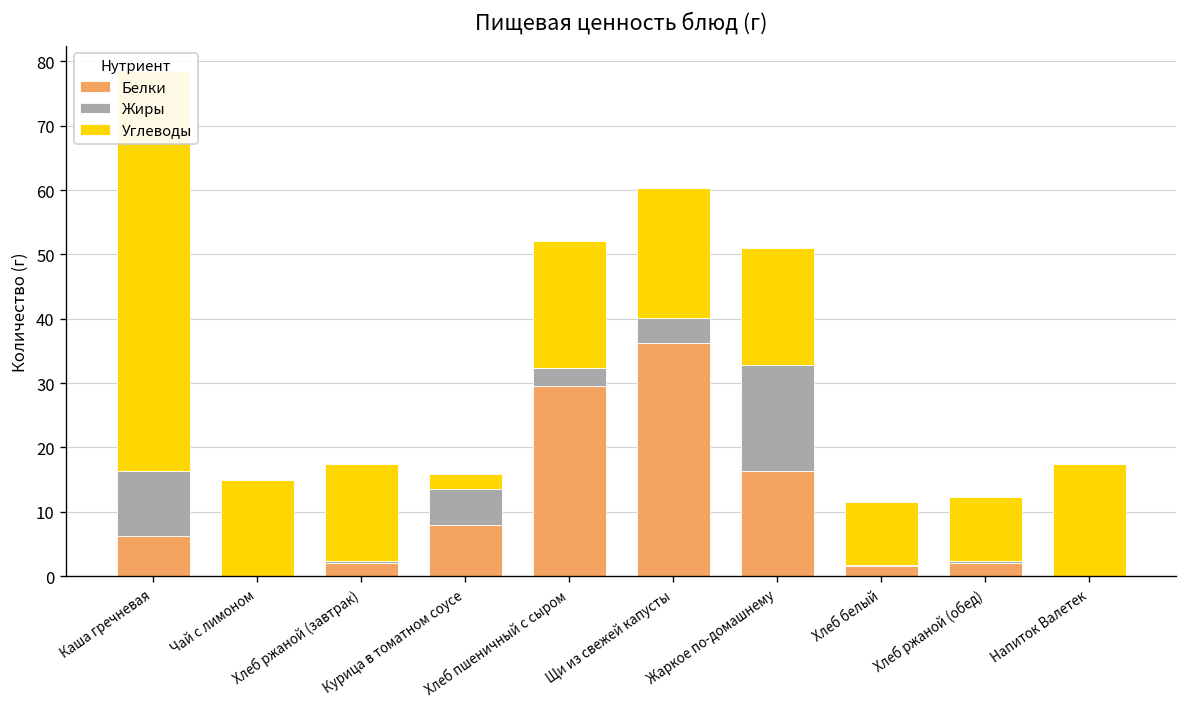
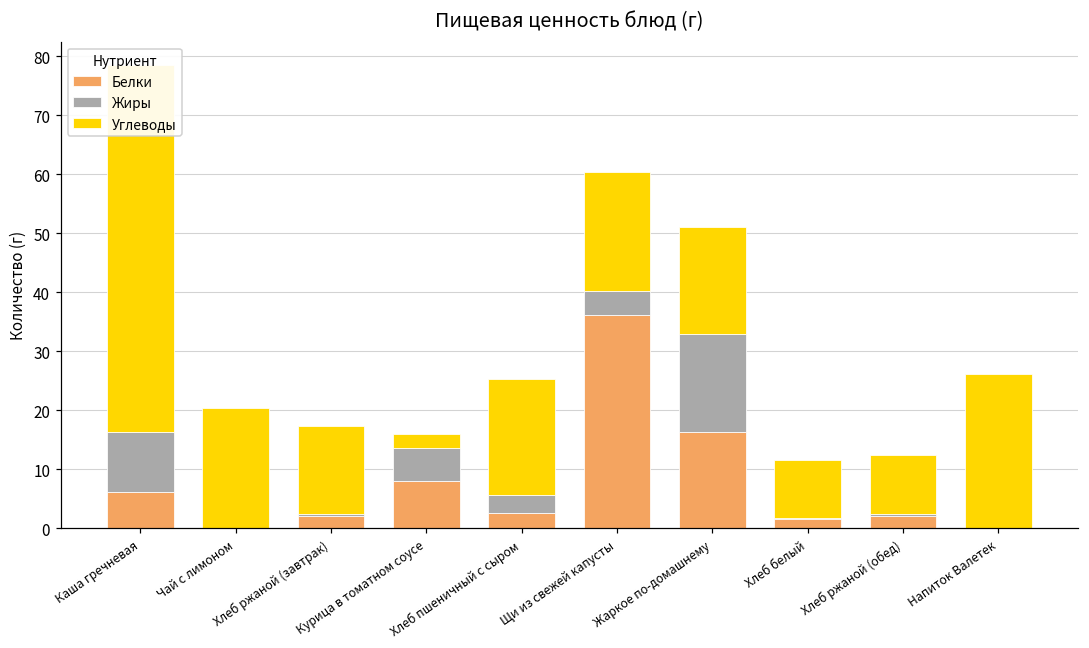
Углеводы, Чай с лимоном: 15 -> 20
Белки, Хлеб пшеничный с сыром: 30 -> 3
Углеводы, Напиток Валетек: 17 -> 26
